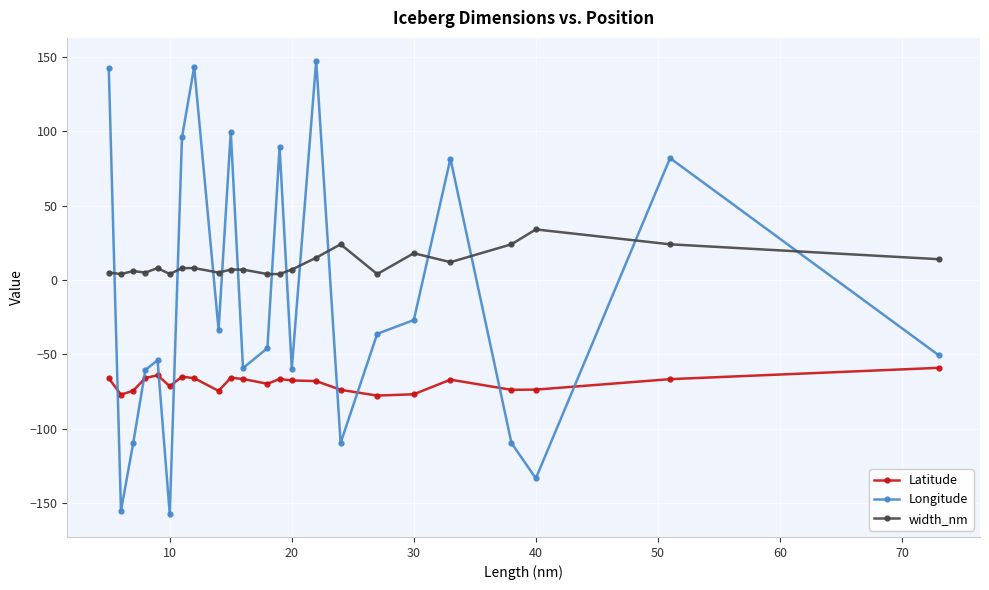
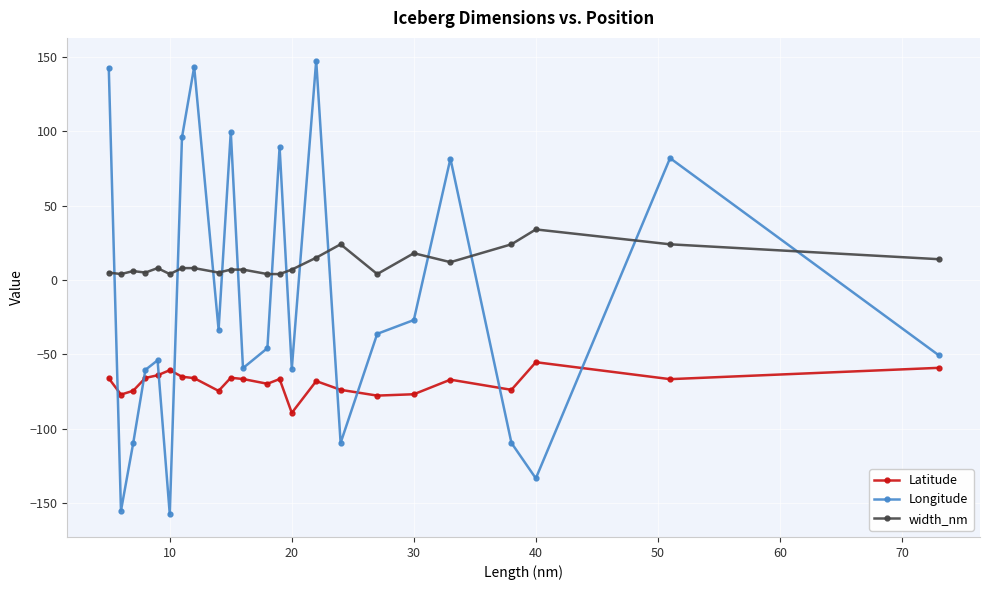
Latitude, 10: -71 -> -61
Latitude, 20: -68 -> -89
Latitude, 40: -74 -> -55
